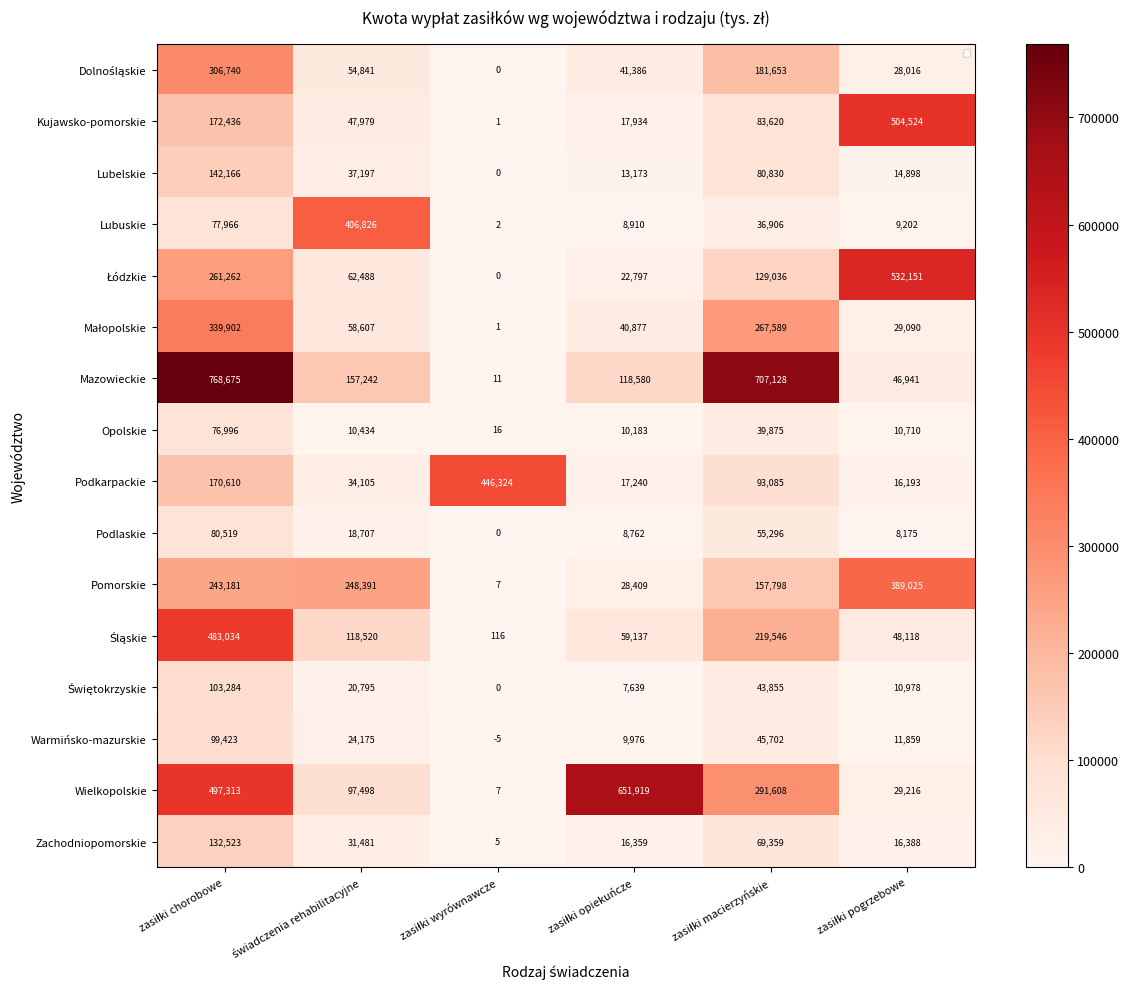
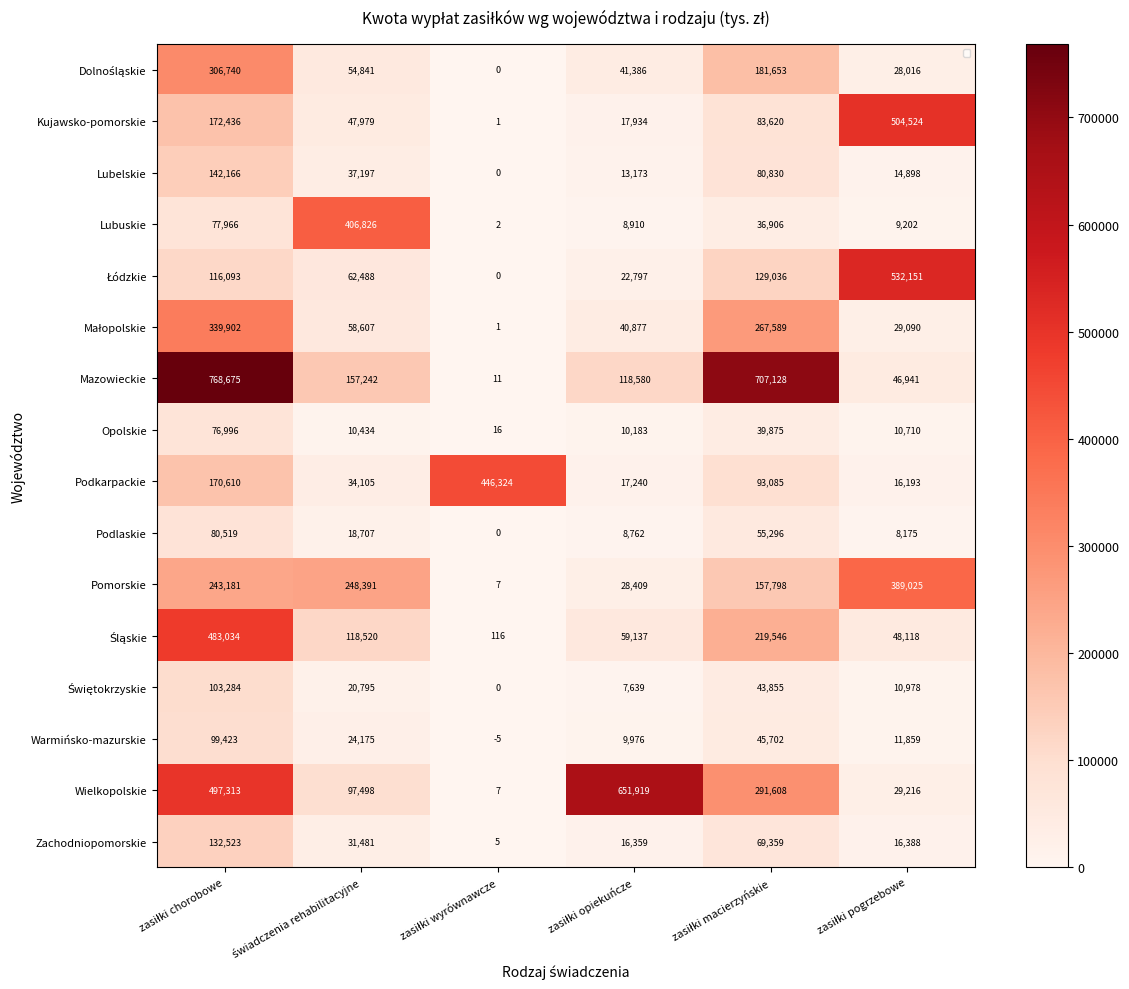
Łódzkie, zasiłki chorobowe: 261,262 -> 116,093
